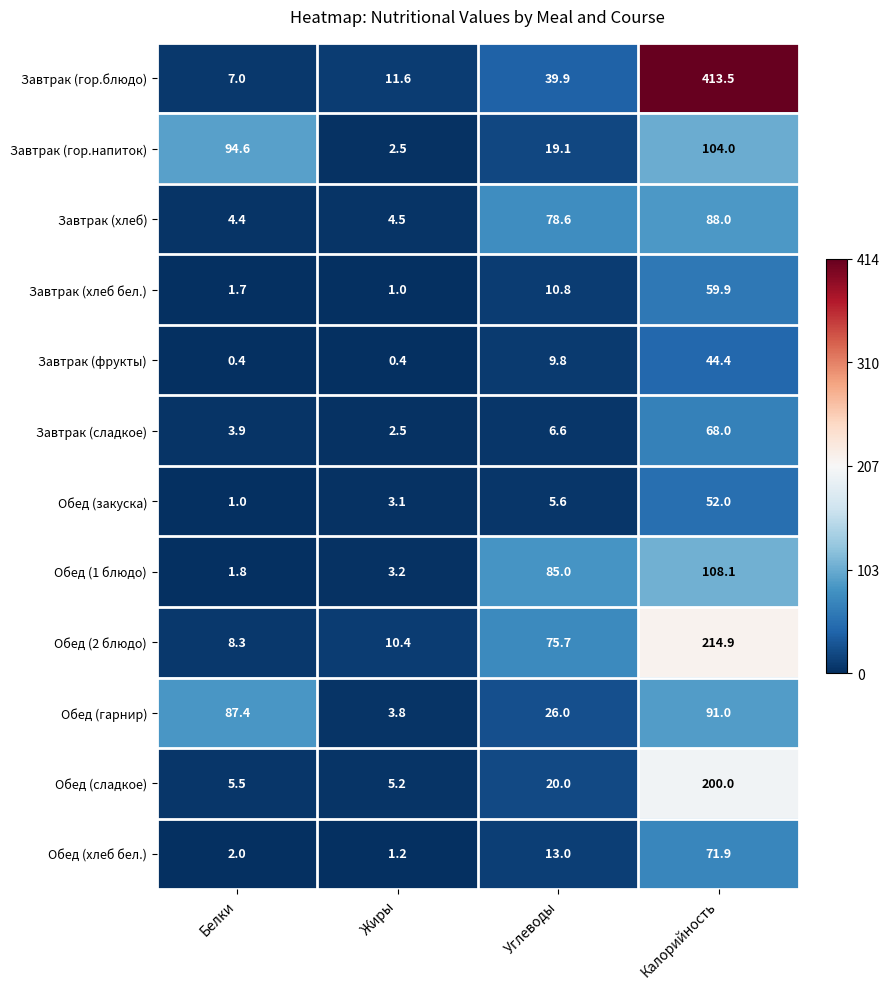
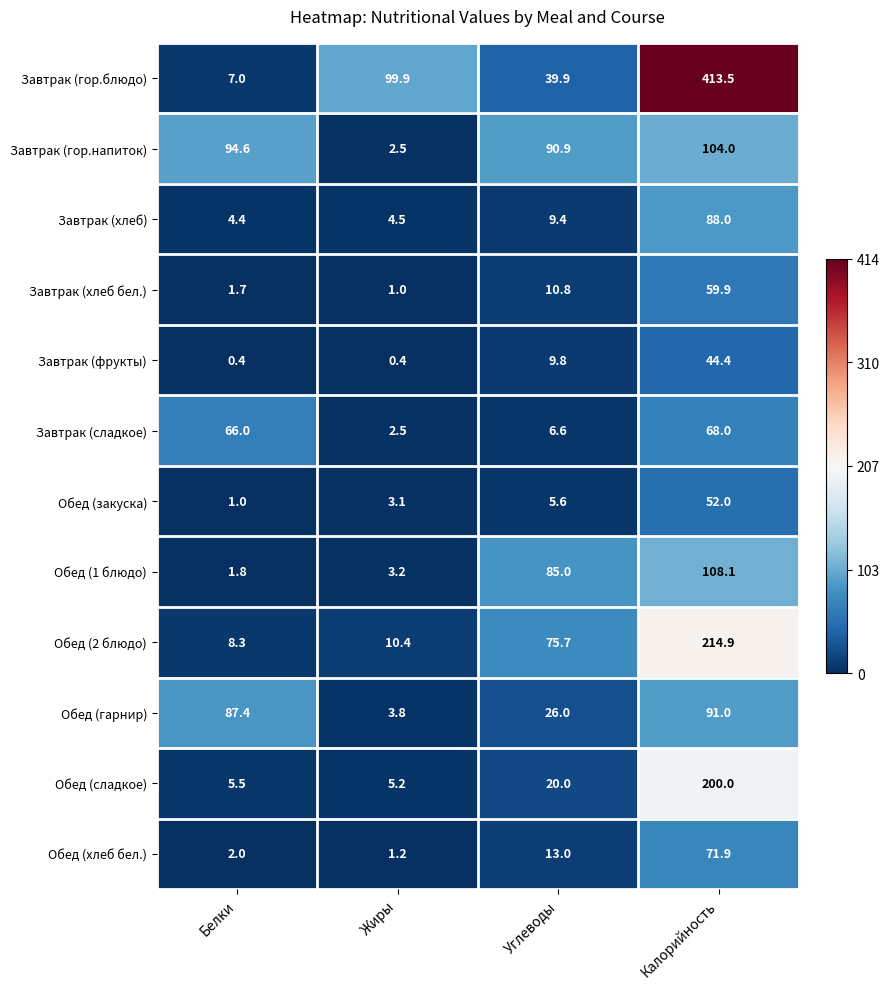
Завтрак (гор.блюдо), Жиры: 11.6 -> 99.9
Завтрак (гор.напиток), Углеводы: 19.1 -> 90.9
Завтрак (хлеб), Углеводы: 78.6 -> 9.4
Завтрак (сладкое), Белки: 3.9 -> 66.0
